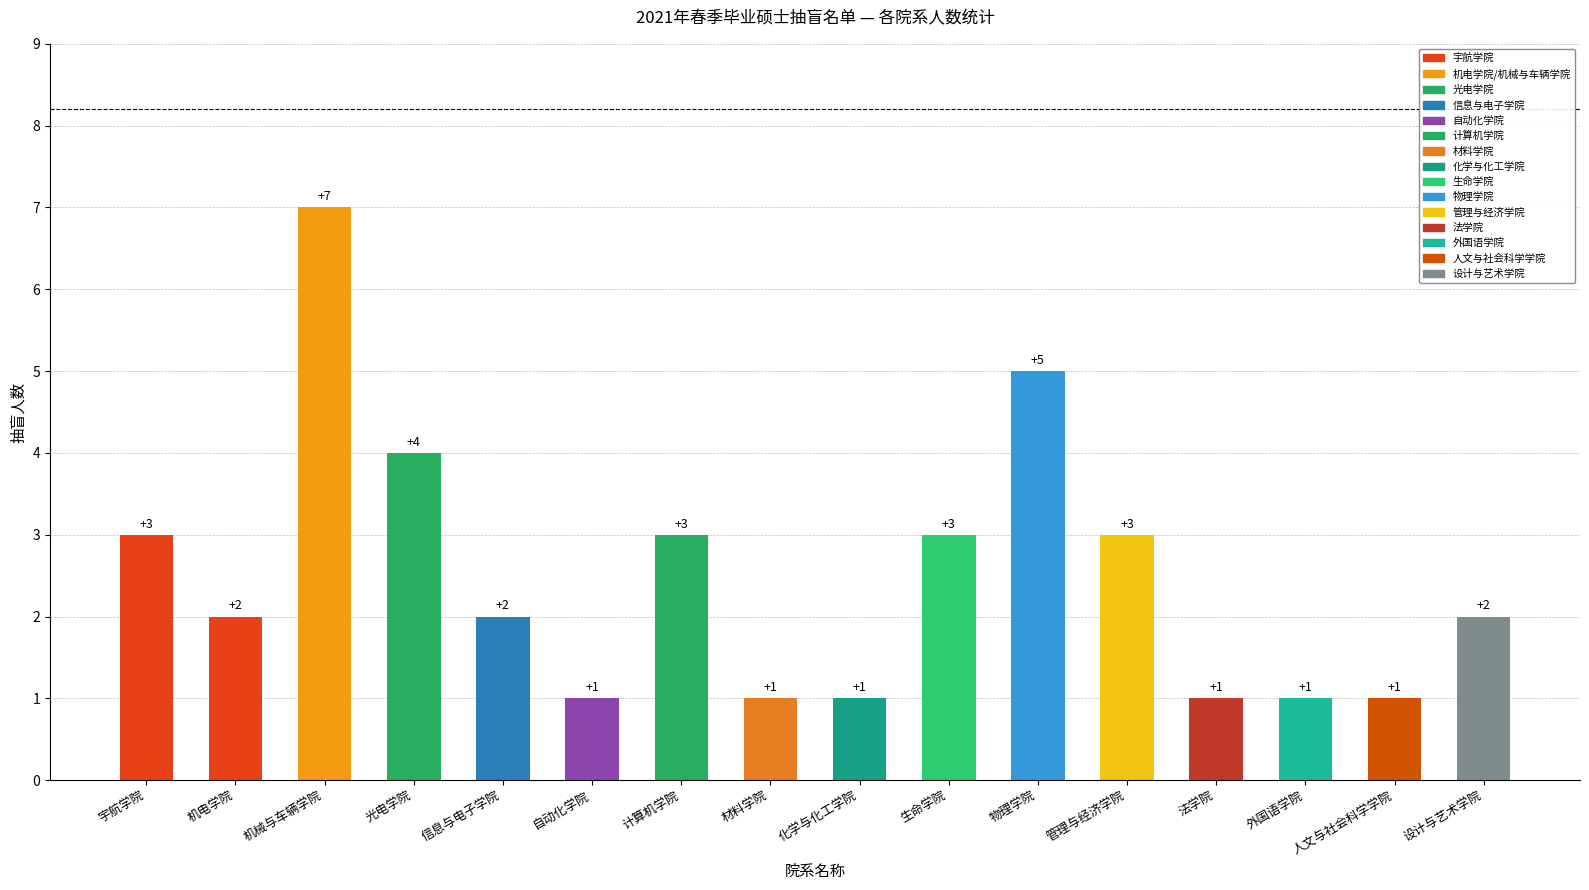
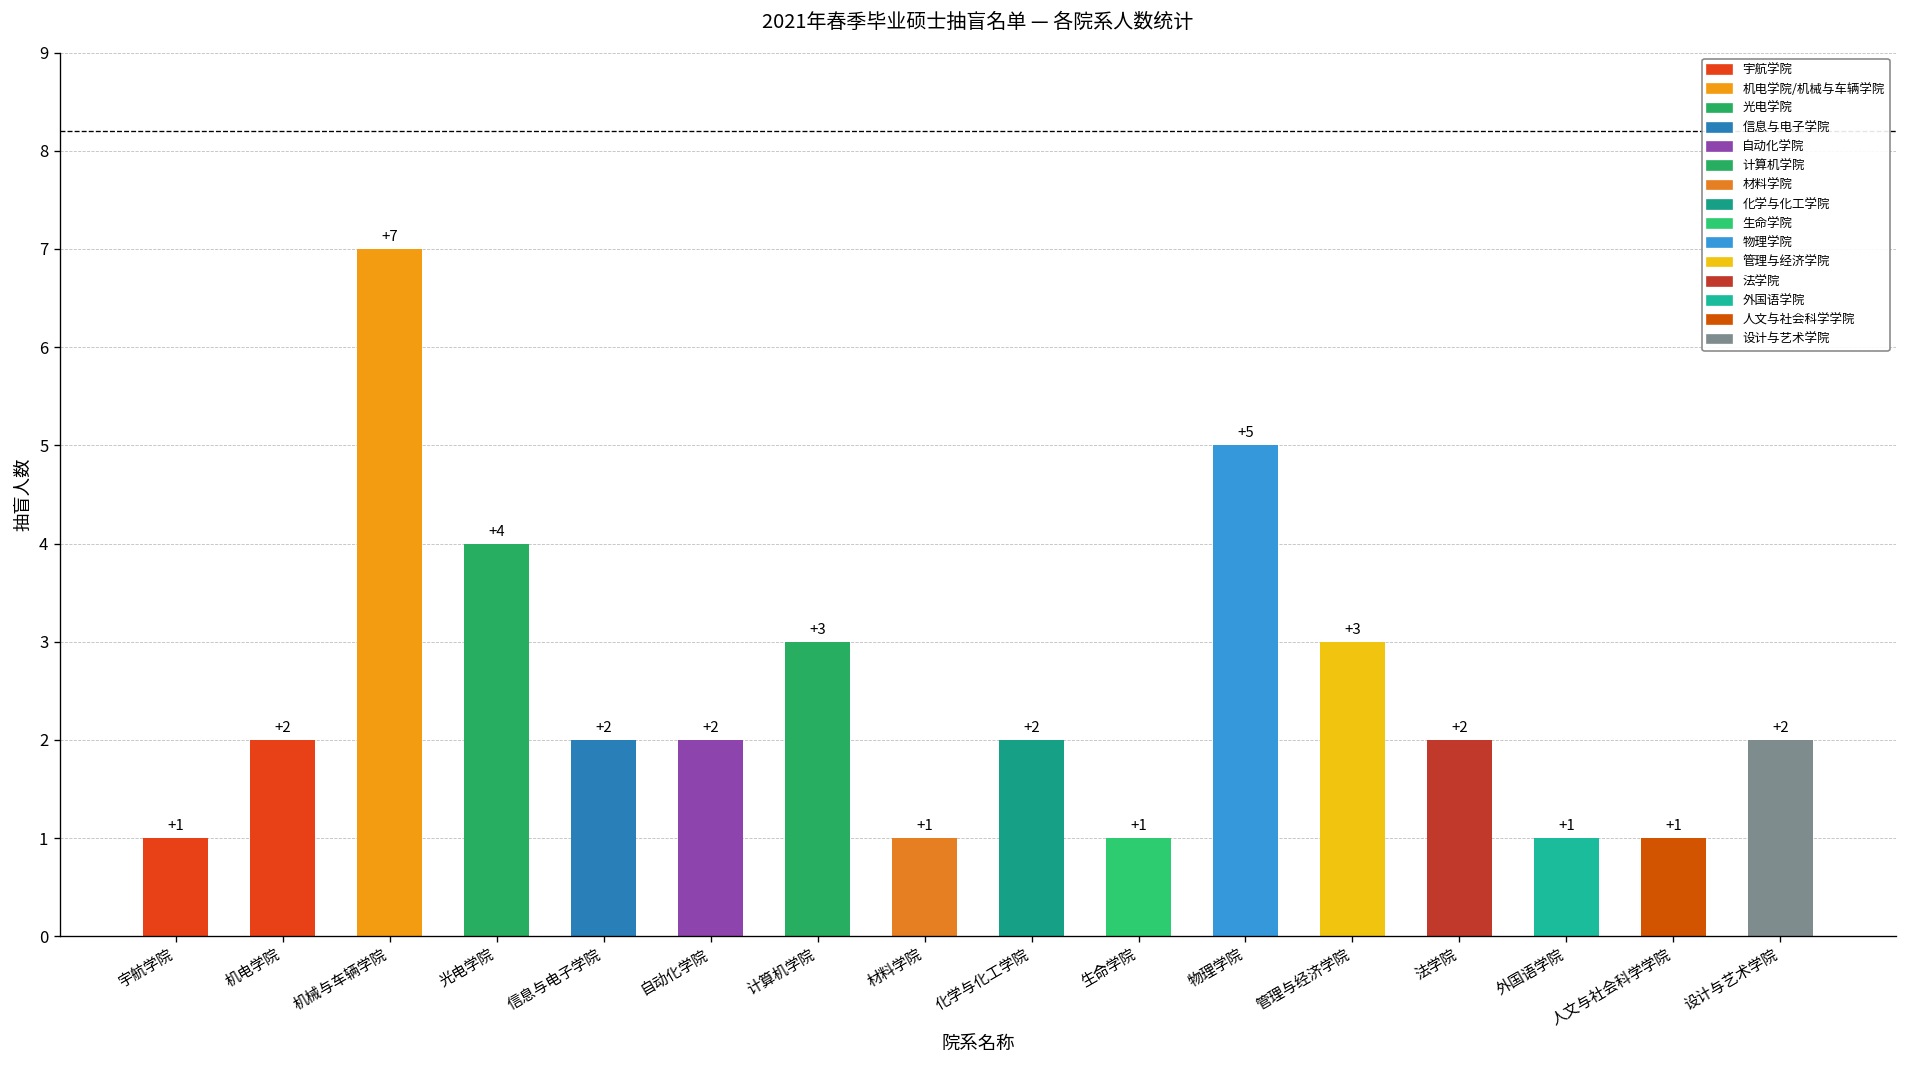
宇航学院: +3 -> +1
自动化学院: +1 -> +2
化学与化工学院: +1 -> +2
生命学院: +3 -> +1
法学院: +1 -> +2
